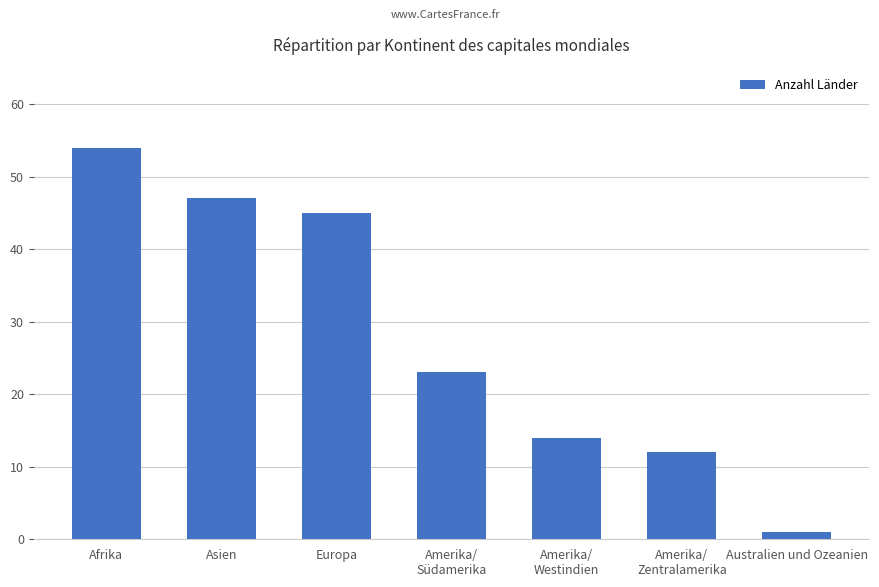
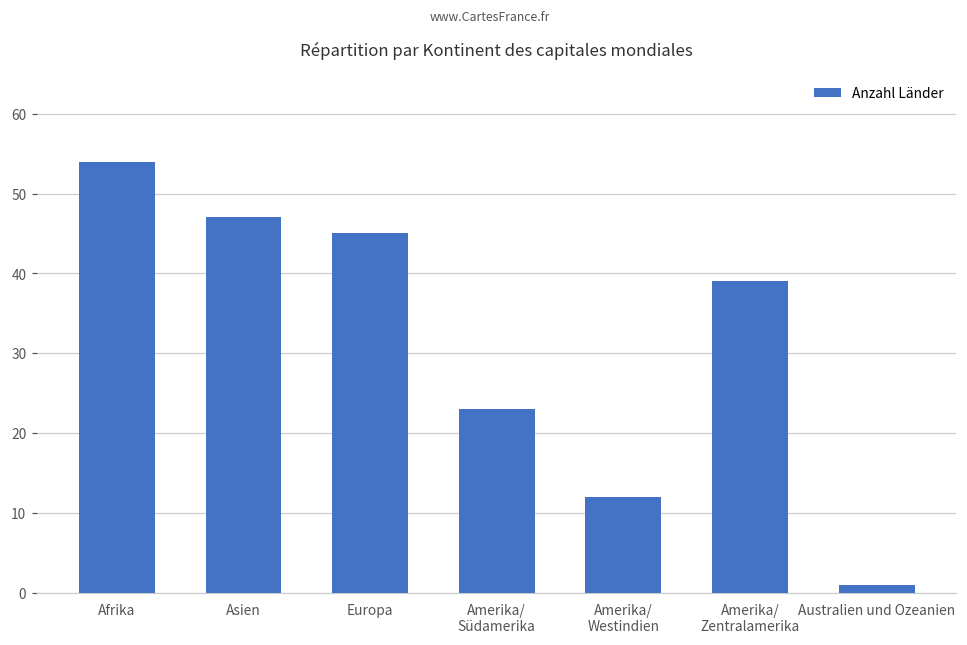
Amerika/ Westindien: 14 -> 12
Amerika/ Zentralamerika: 12 -> 39
